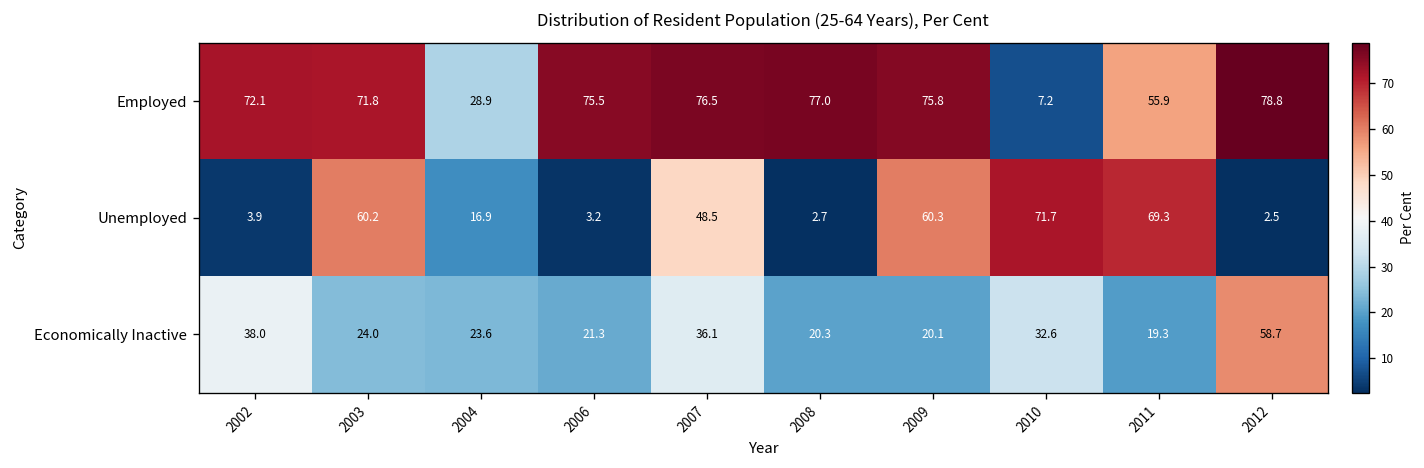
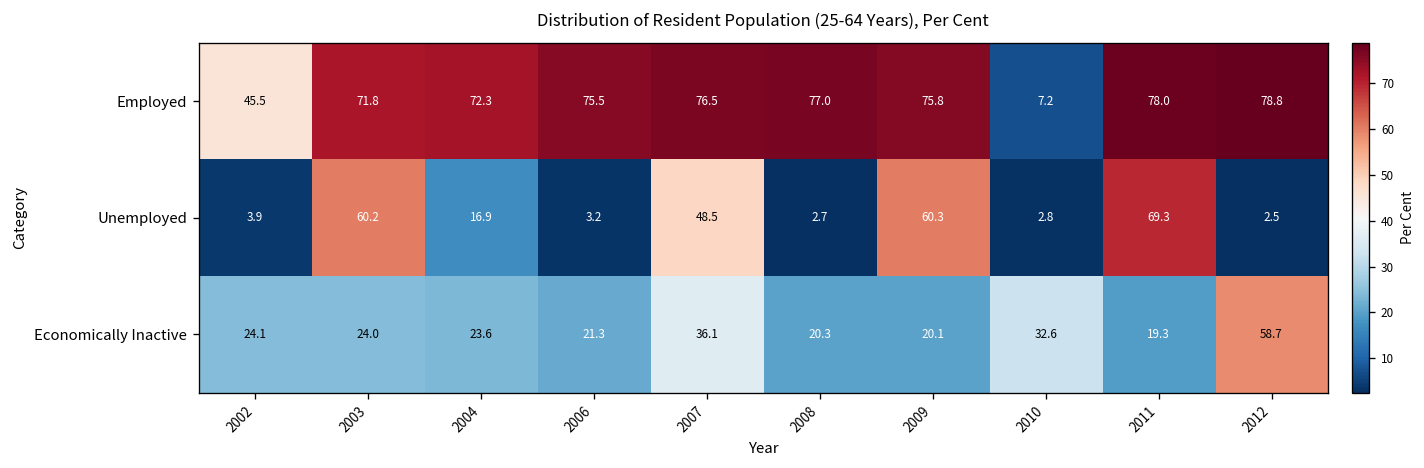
Employed, 2002: 72.1 -> 45.5
Employed, 2004: 28.9 -> 72.3
Employed, 2011: 55.9 -> 78.0
Unemployed, 2010: 71.7 -> 2.8
Economically Inactive, 2002: 38.0 -> 24.1
